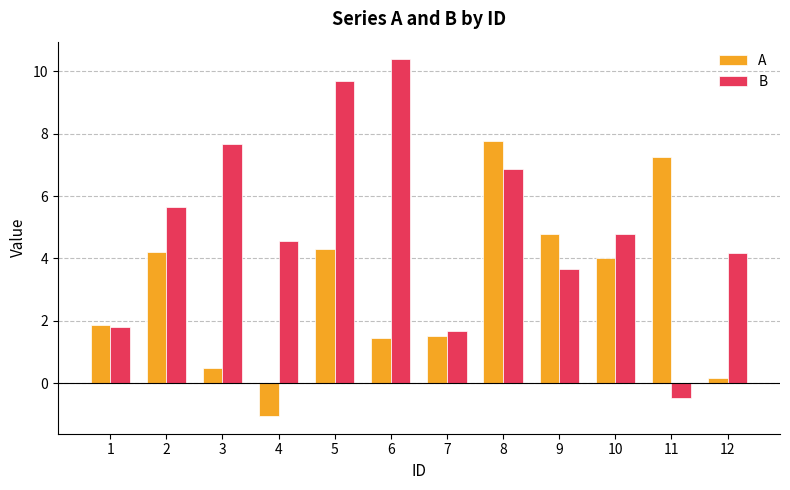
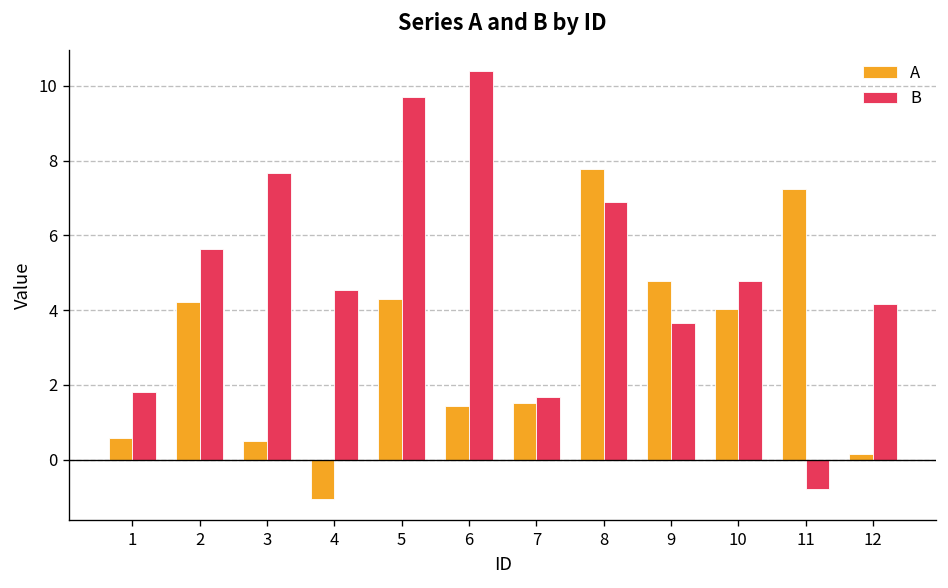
A, 1: 1.9 -> 0.6
B, 11: -0.5 -> -0.8
